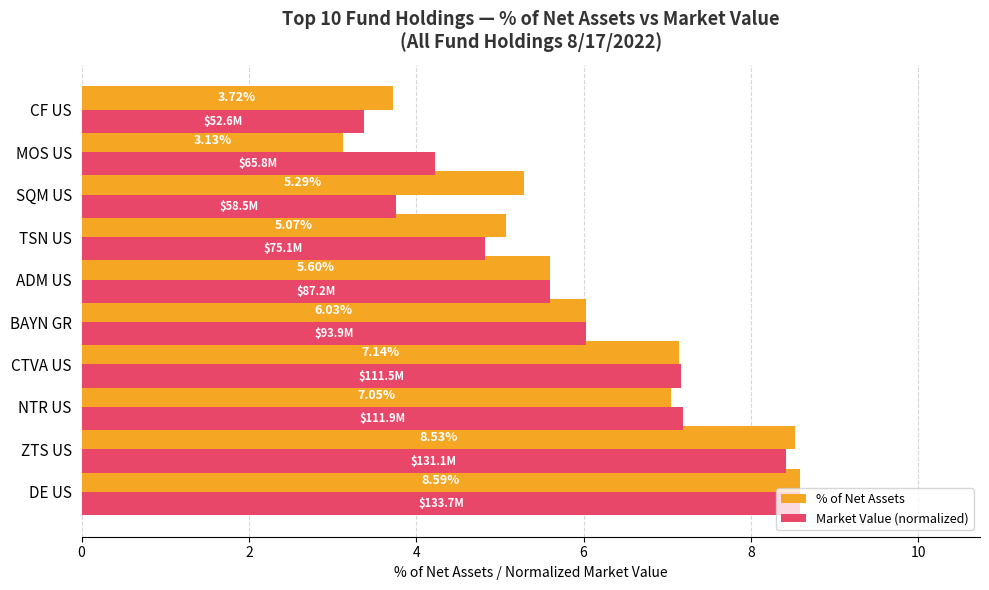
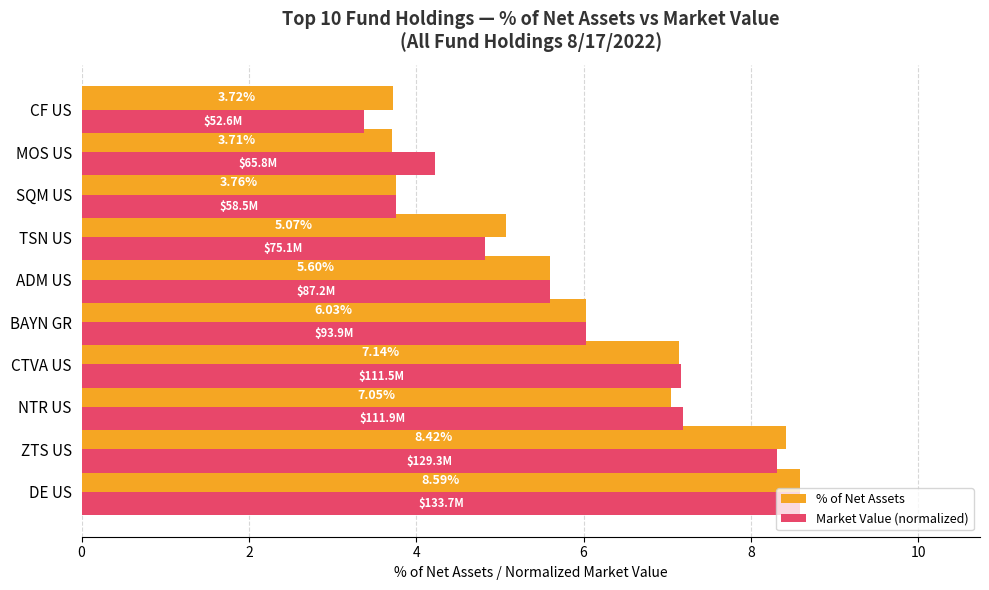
% of Net Assets, MOS US: 3.13% -> 3.71%
% of Net Assets, SQM US: 5.29% -> 3.76%
% of Net Assets, ZTS US: 8.53% -> 8.42%
Market Value (normalized), ZTS US: $131.1M -> $129.3M
